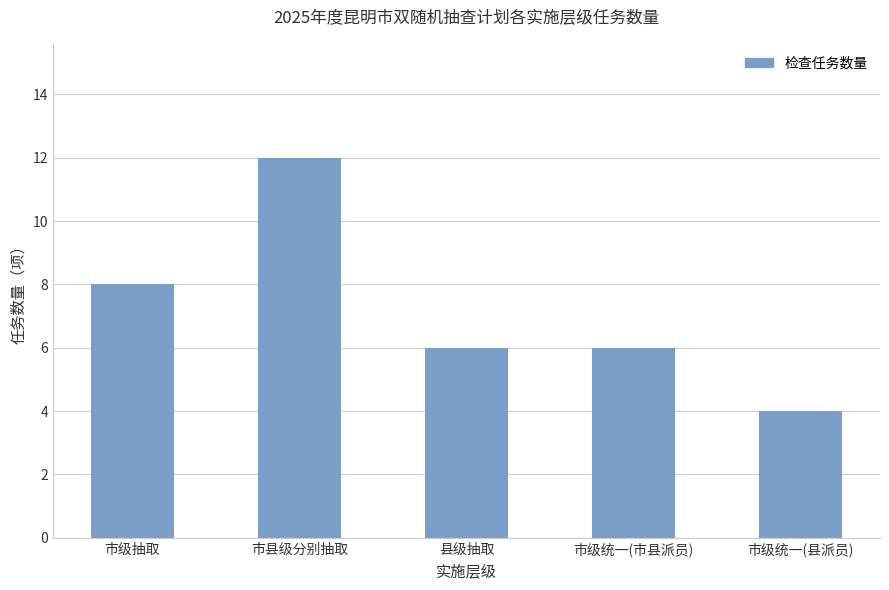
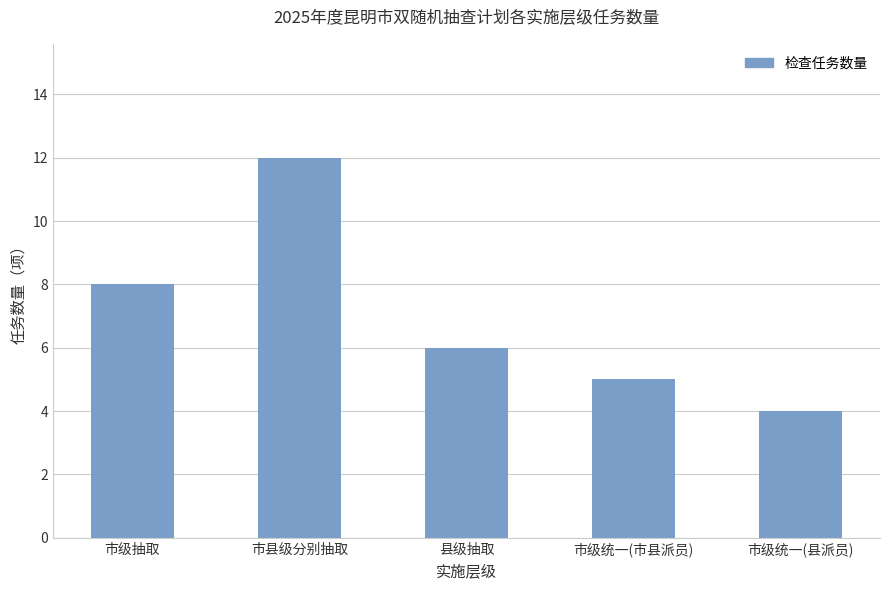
市级统一(市县派员): 6 -> 5
